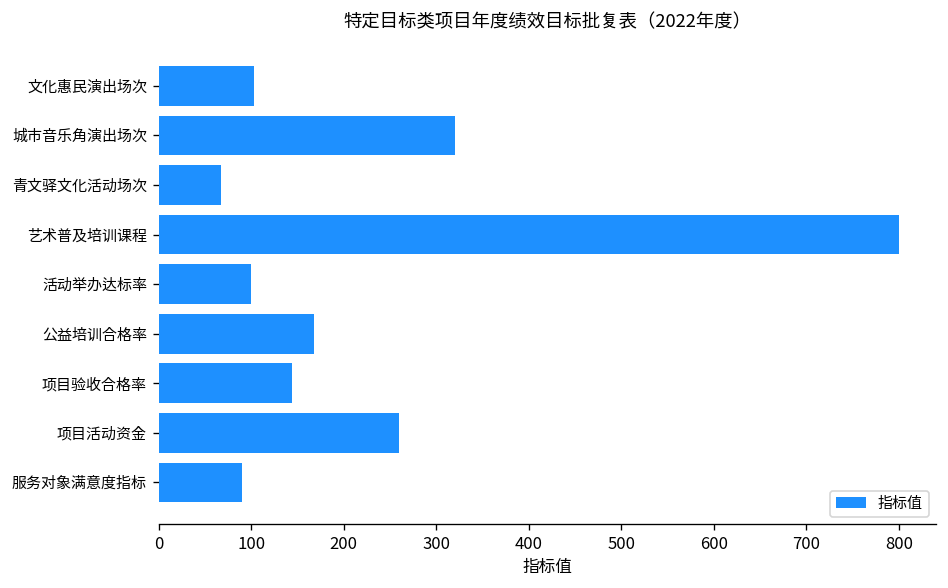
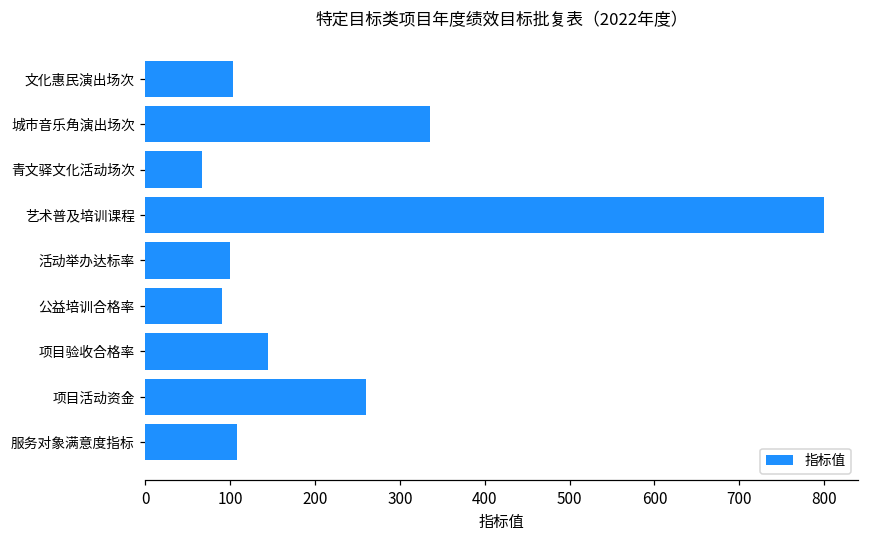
城市音乐角演出场次: 320 -> 340
公益培训合格率: 170 -> 90
服务对象满意度指标: 90 -> 110
